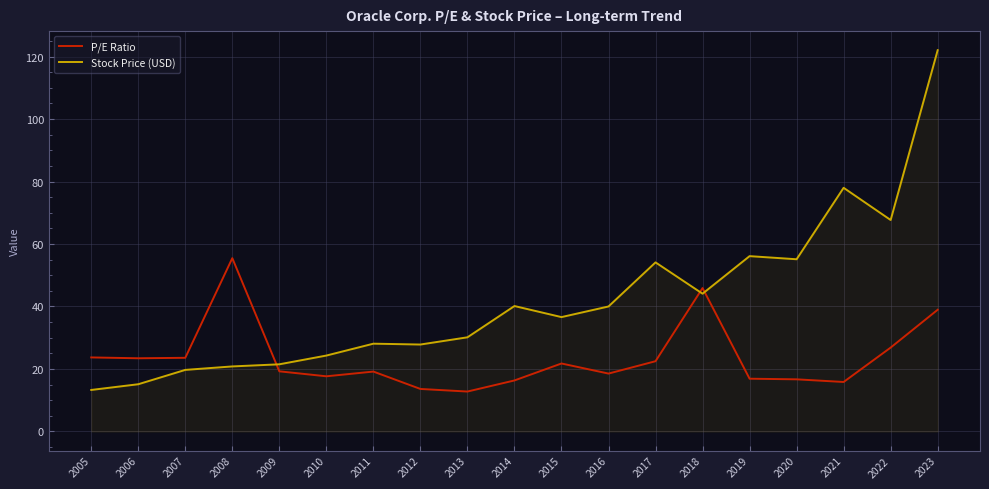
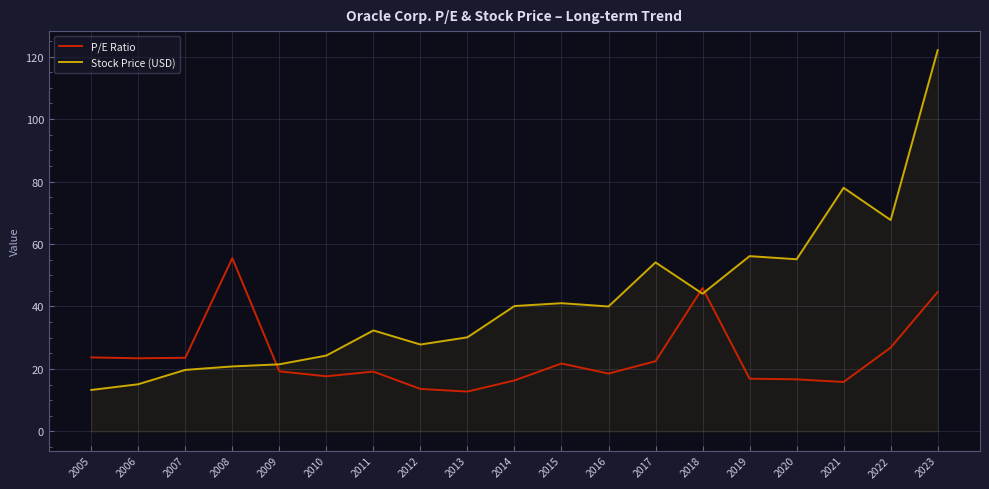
Stock Price (USD), 2011: 28 -> 32
Stock Price (USD), 2015: 37 -> 41
P/E Ratio, 2023: 39 -> 45
